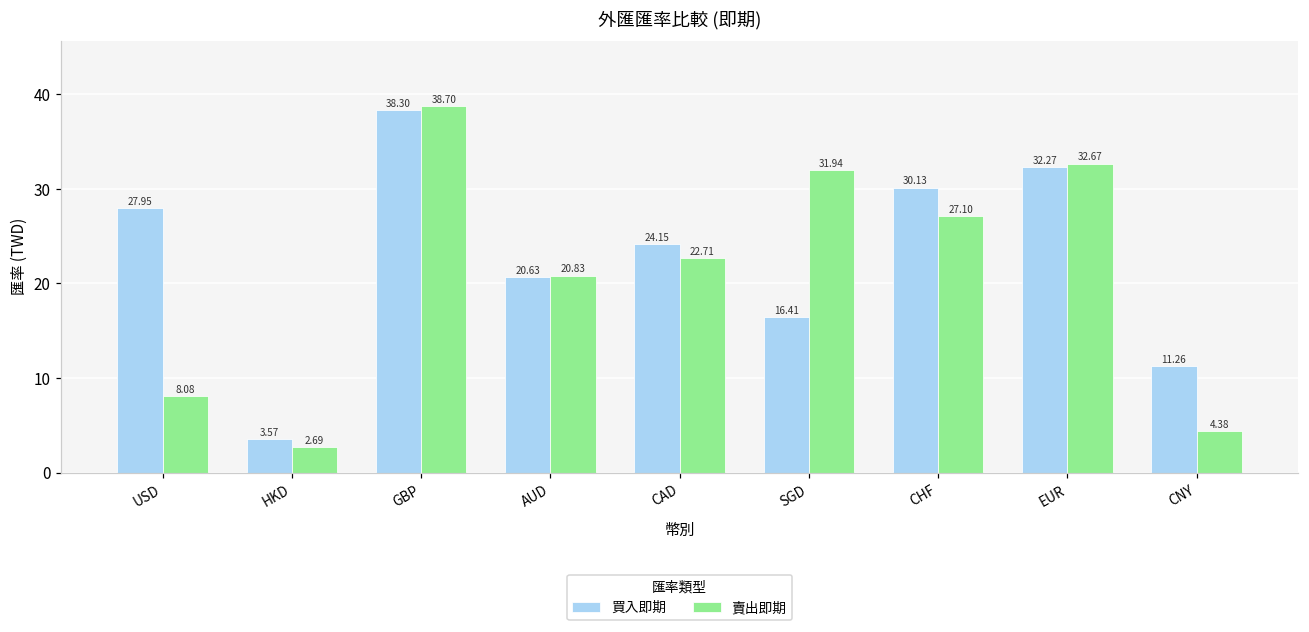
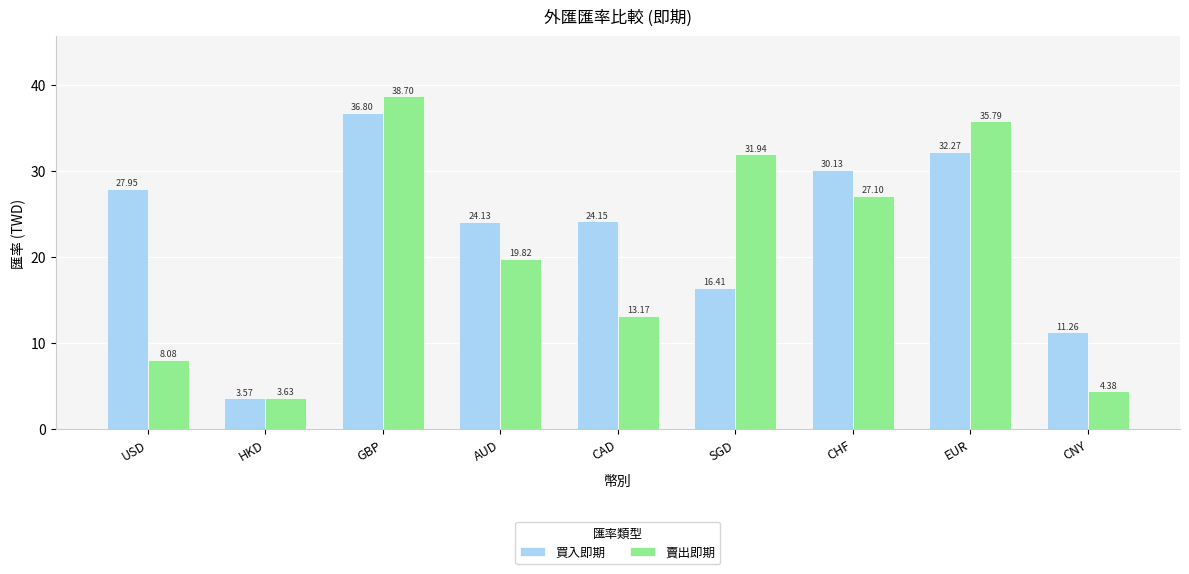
賣出即期, HKD: 2.69 -> 3.63
買入即期, GBP: 38.30 -> 36.80
買入即期, AUD: 20.63 -> 24.13
賣出即期, AUD: 20.83 -> 19.82
賣出即期, CAD: 22.71 -> 13.17
賣出即期, EUR: 32.67 -> 35.79
